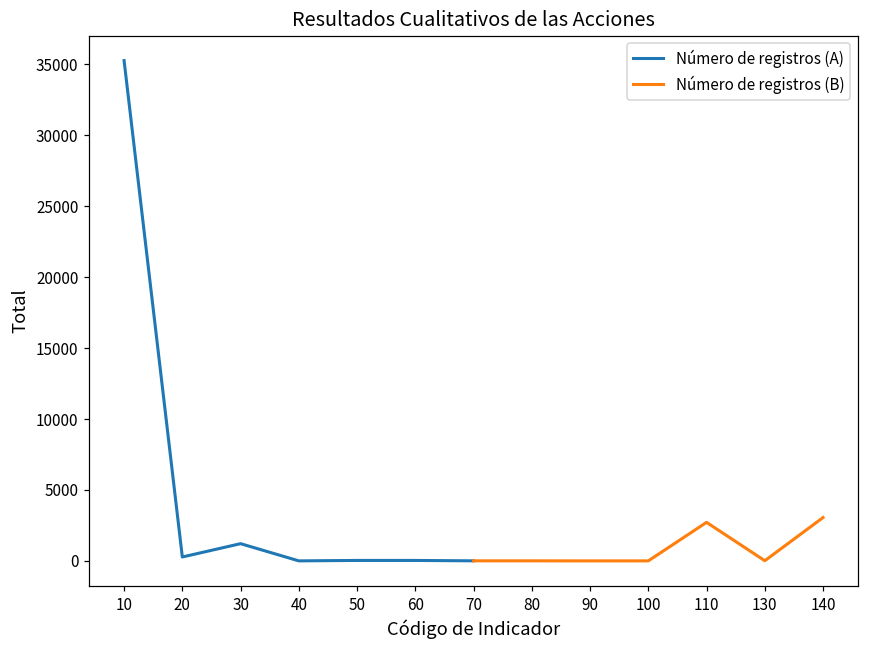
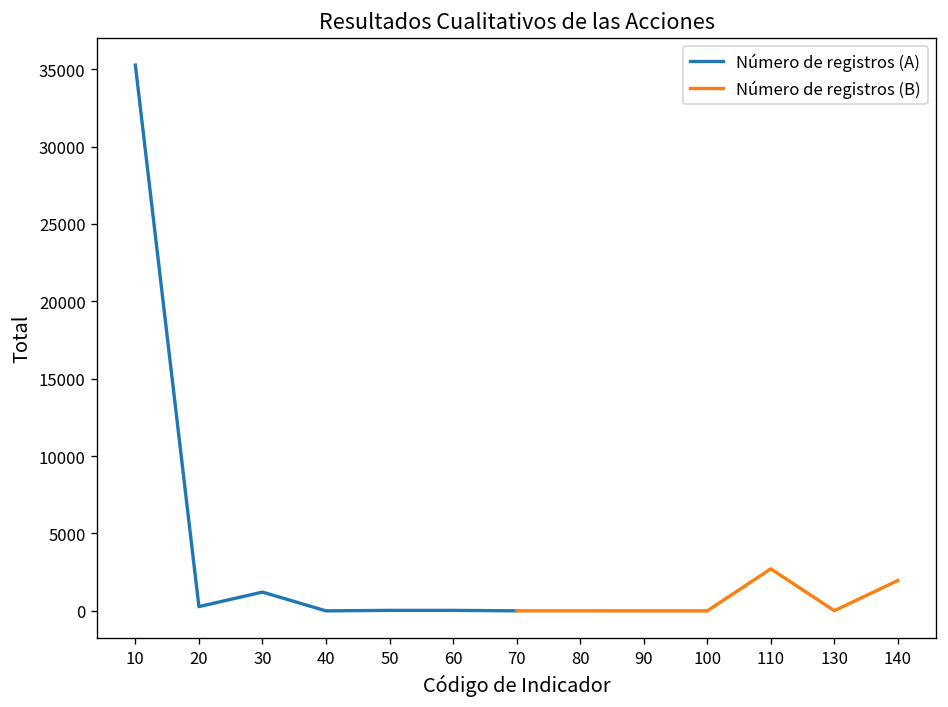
Número de registros (B), 140: 3100 -> 2000
